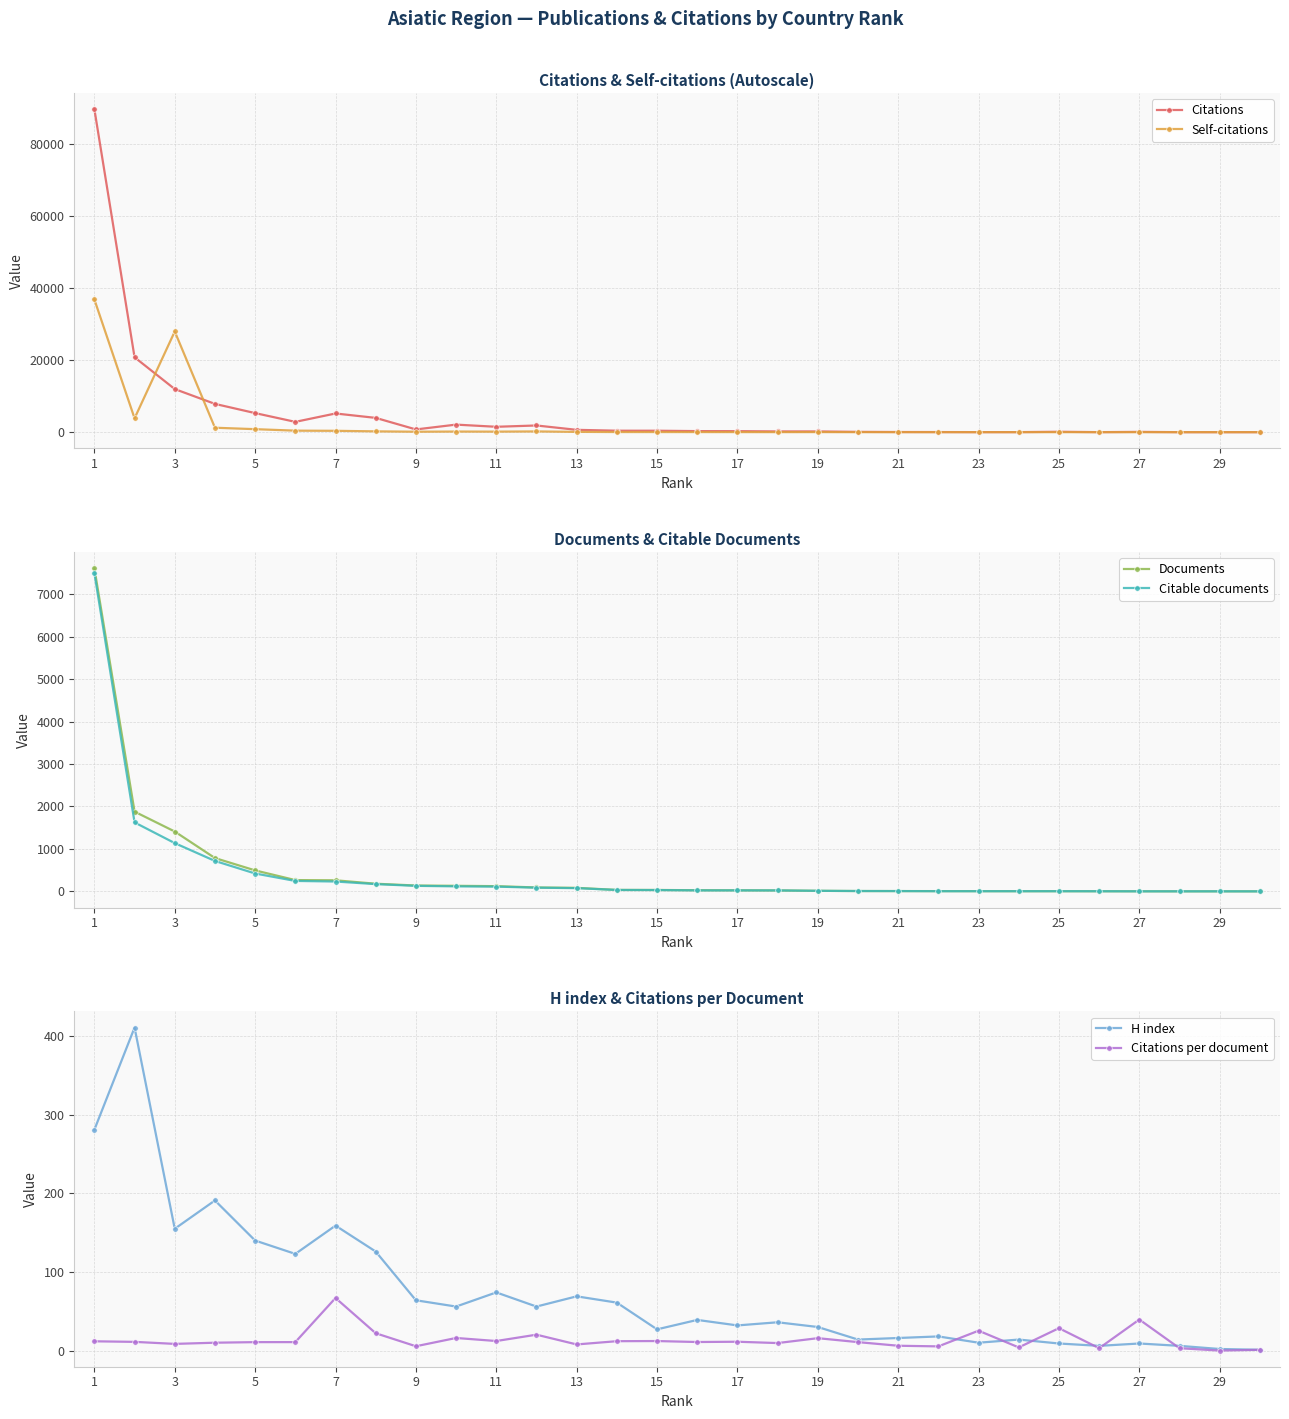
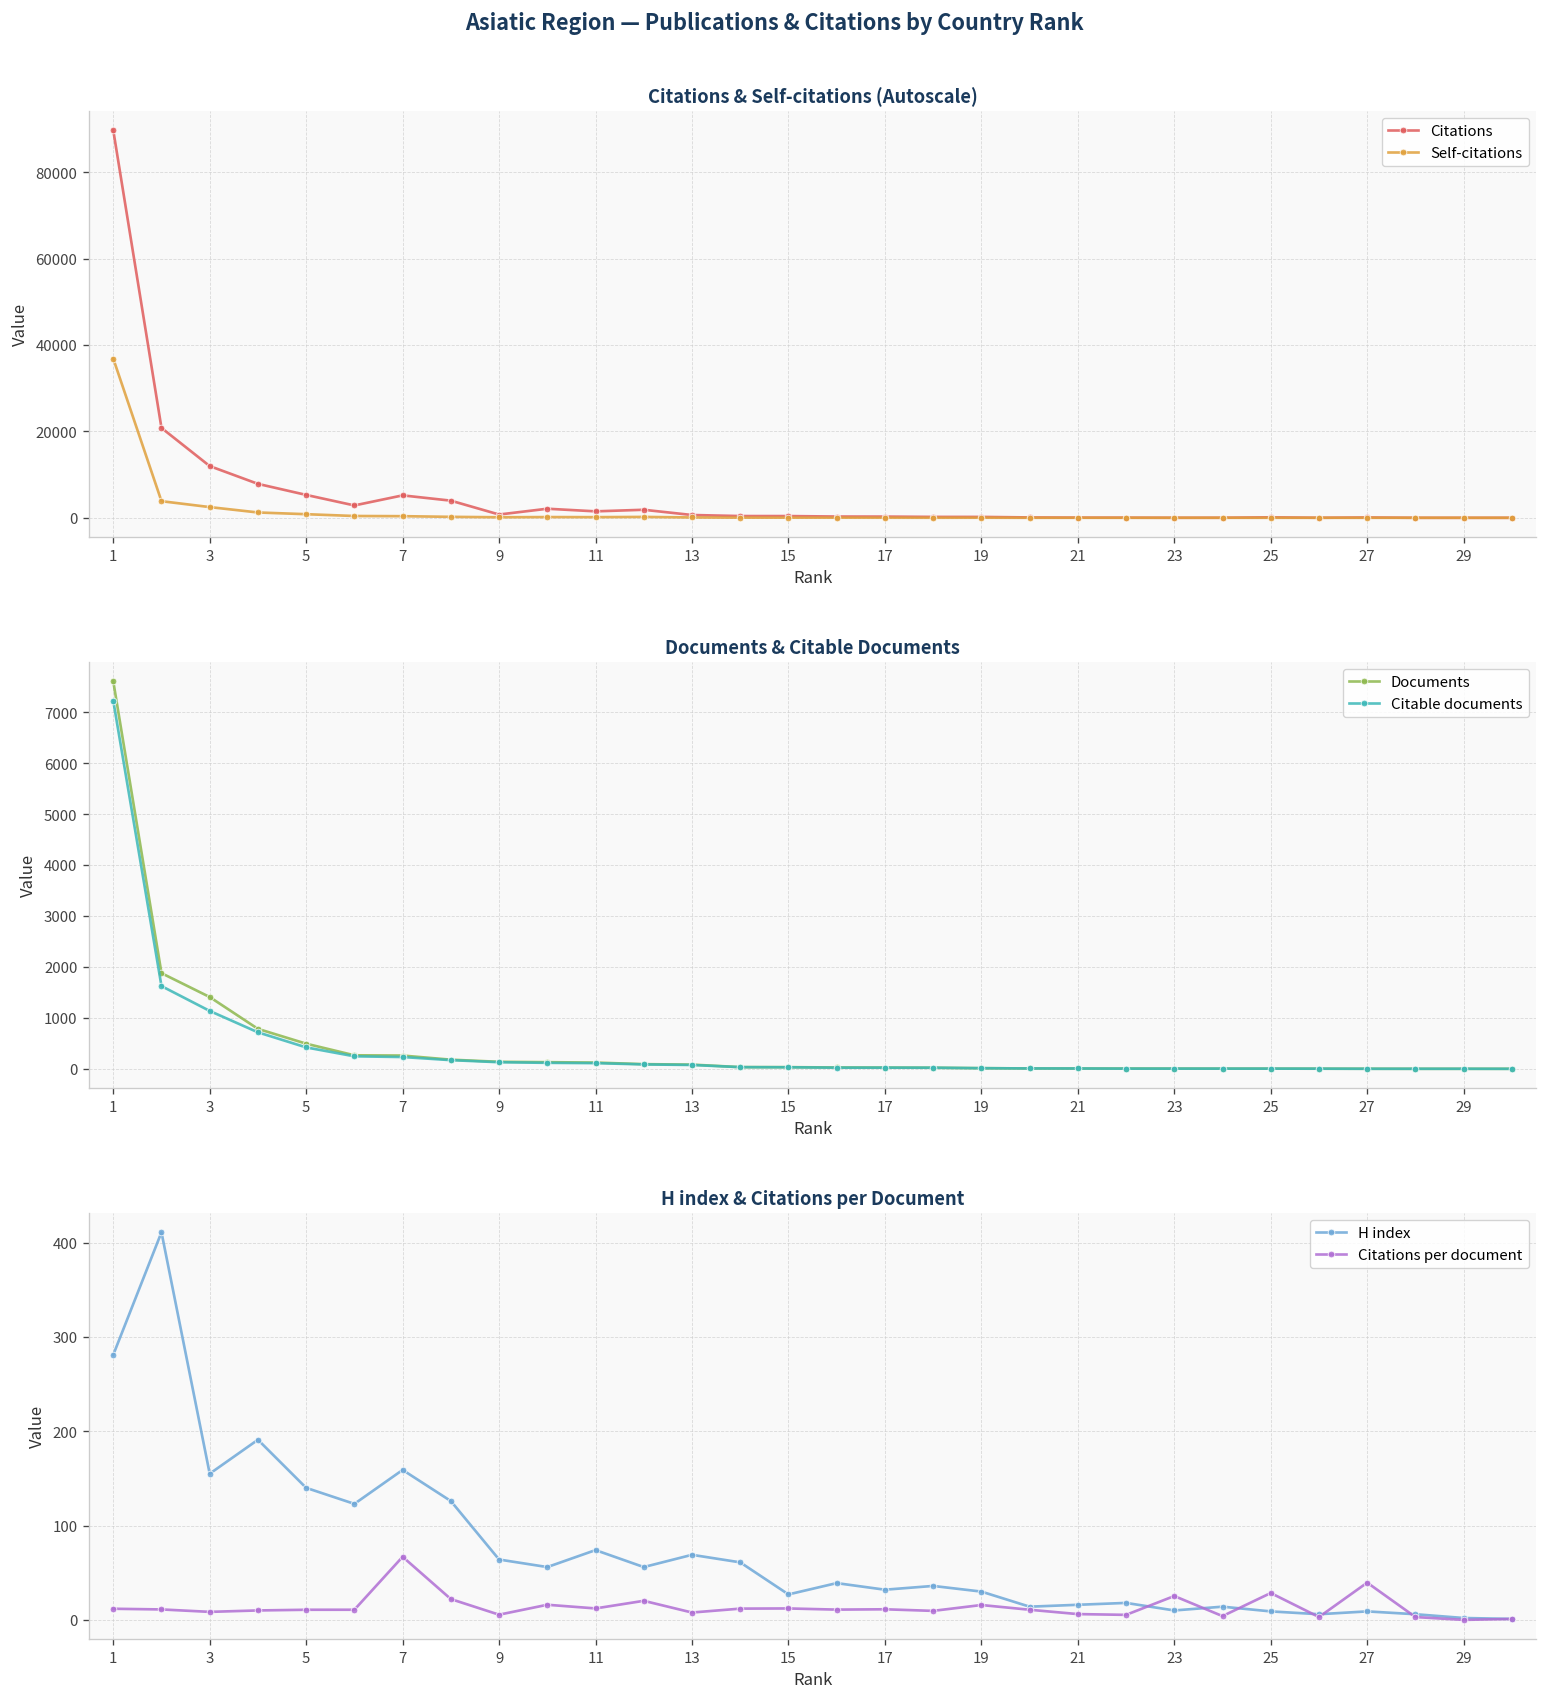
Citations & Self-citations (Autoscale), Self-citations, 3: 28000 -> 2000
Documents & Citable Documents, Citable documents, 1: 7500 -> 7200
